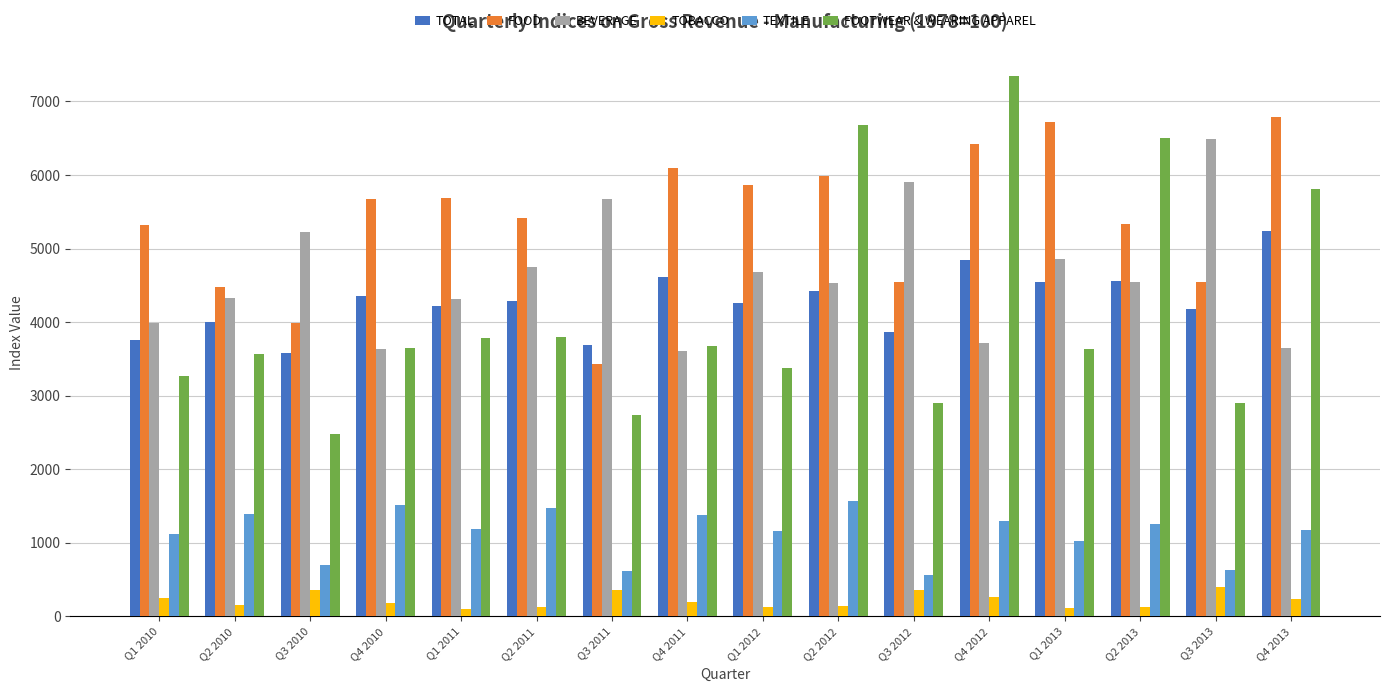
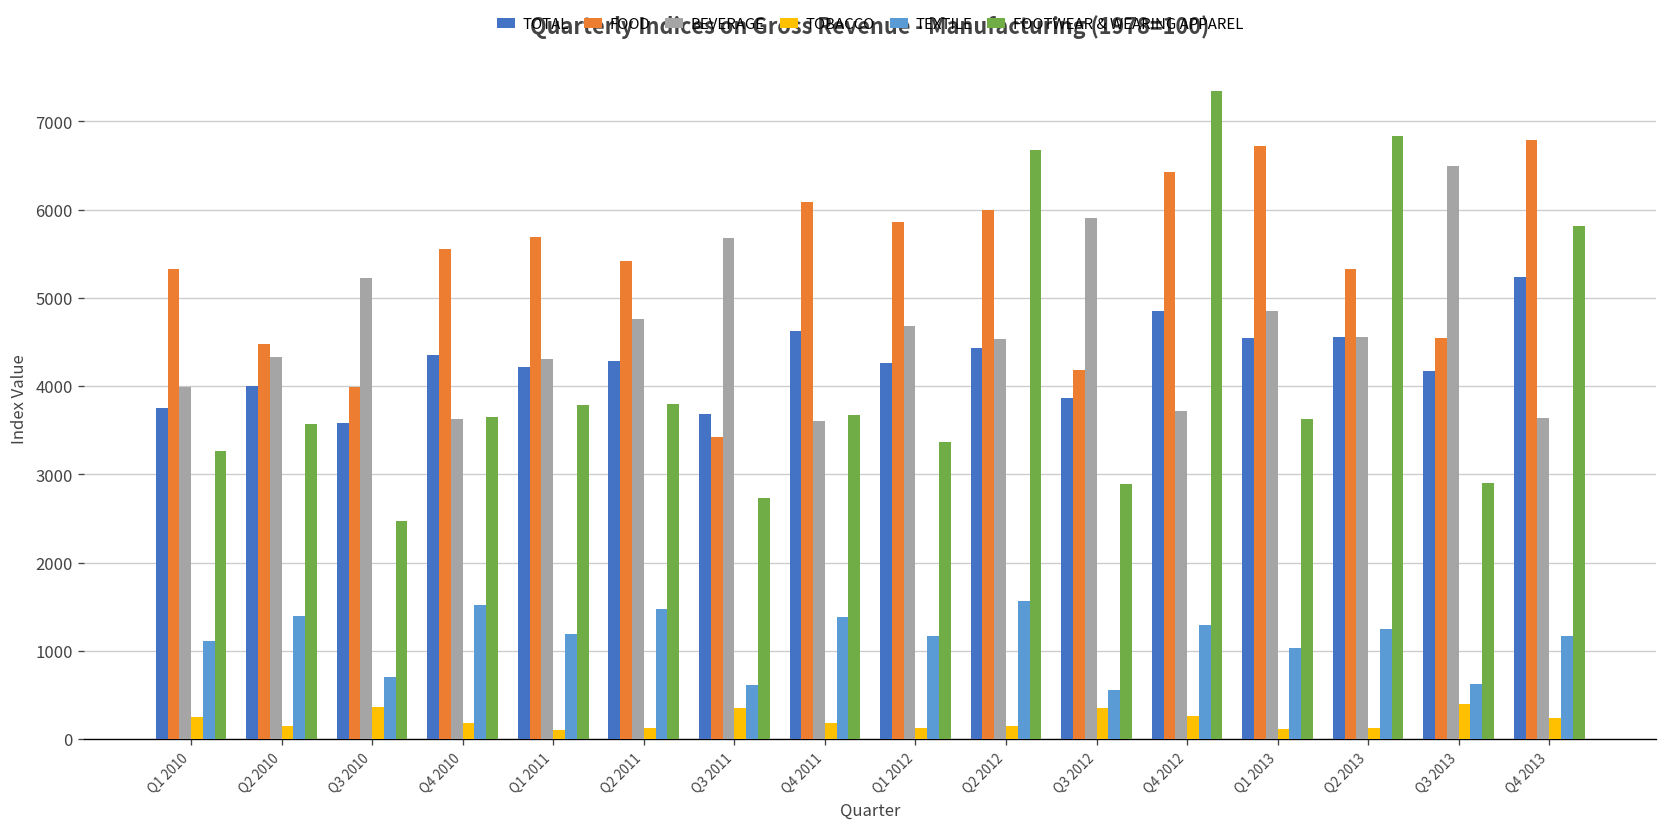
FOOD, Q4 2010: 5700 -> 5500
FOOD, Q3 2012: 4500 -> 4200
FOOTWEAR & WEARING APPAREL, Q2 2013: 6500 -> 6800
